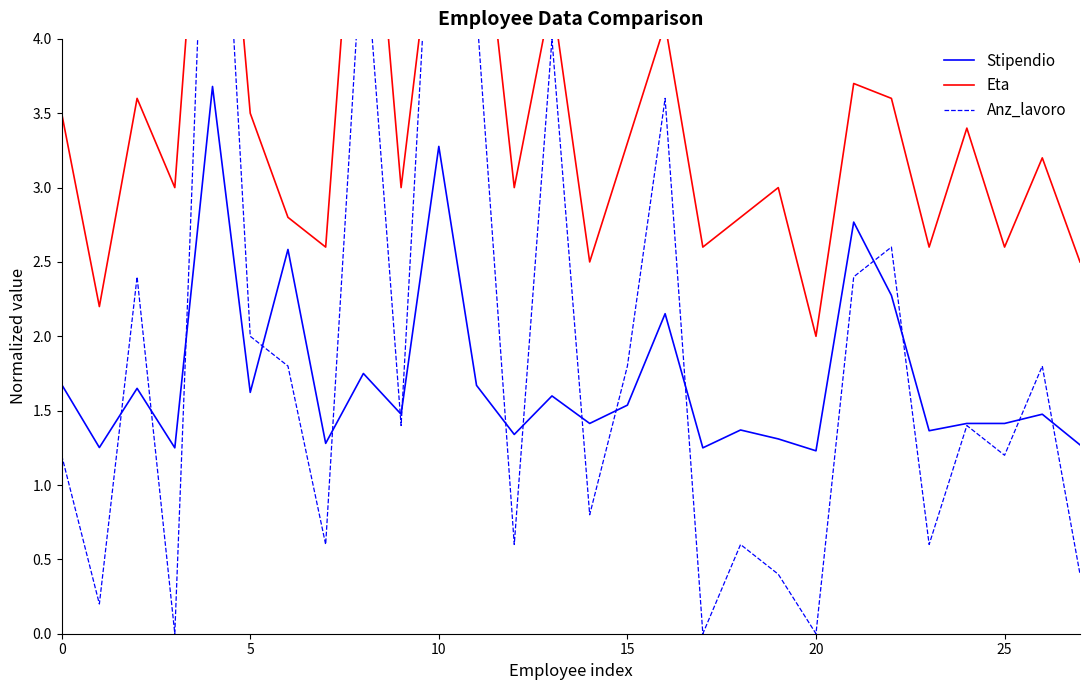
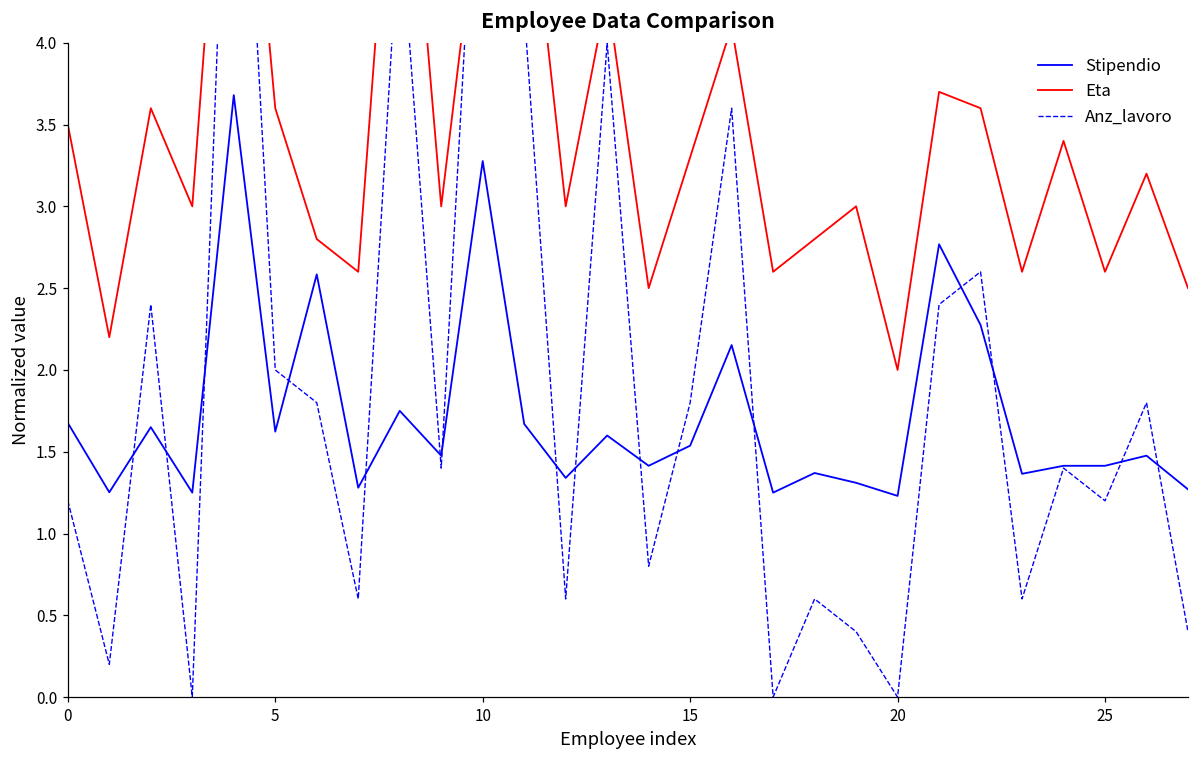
Eta, 5: 3.50 -> 3.60
